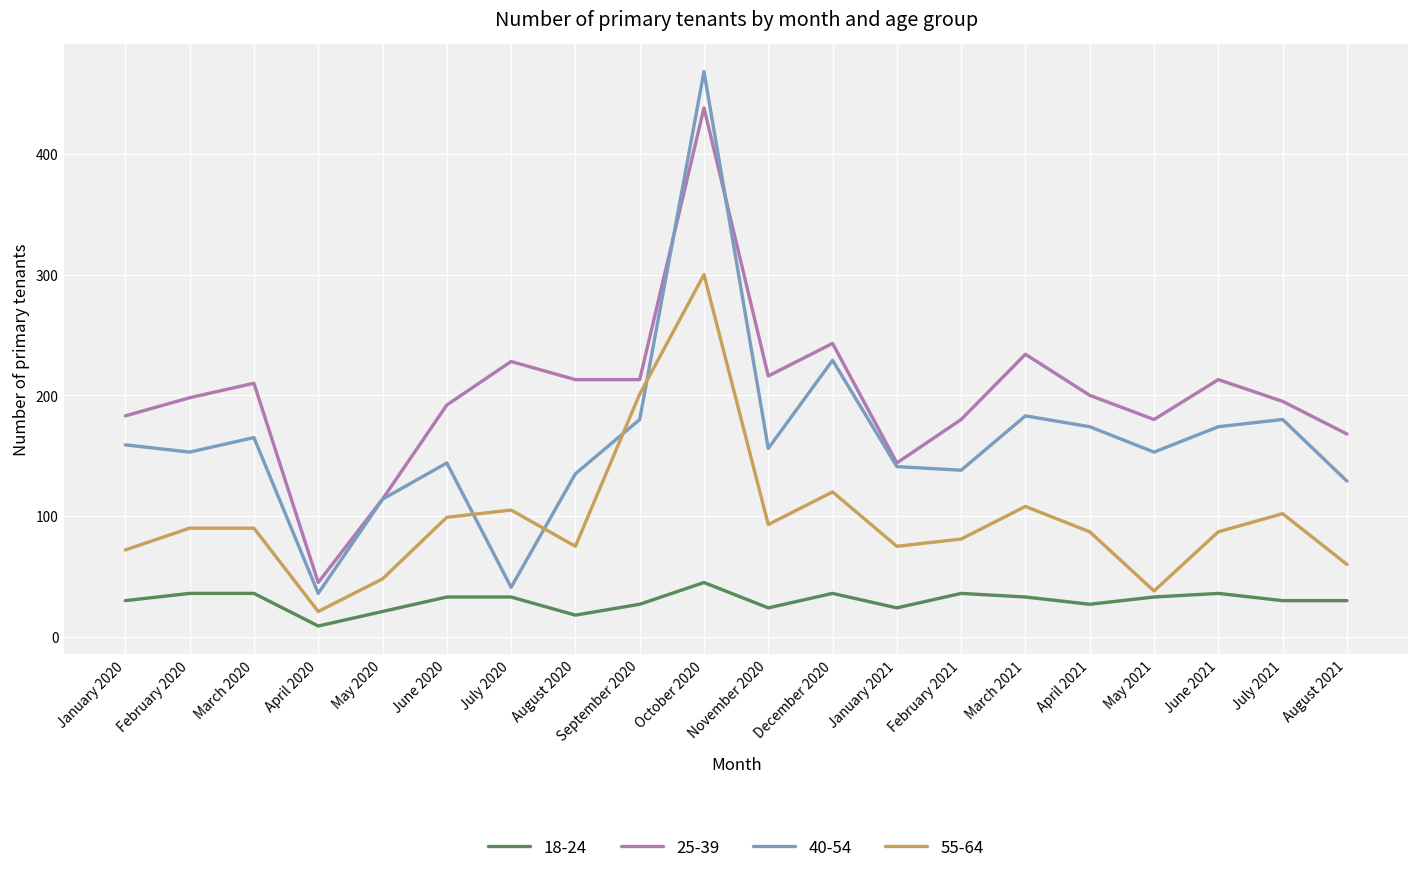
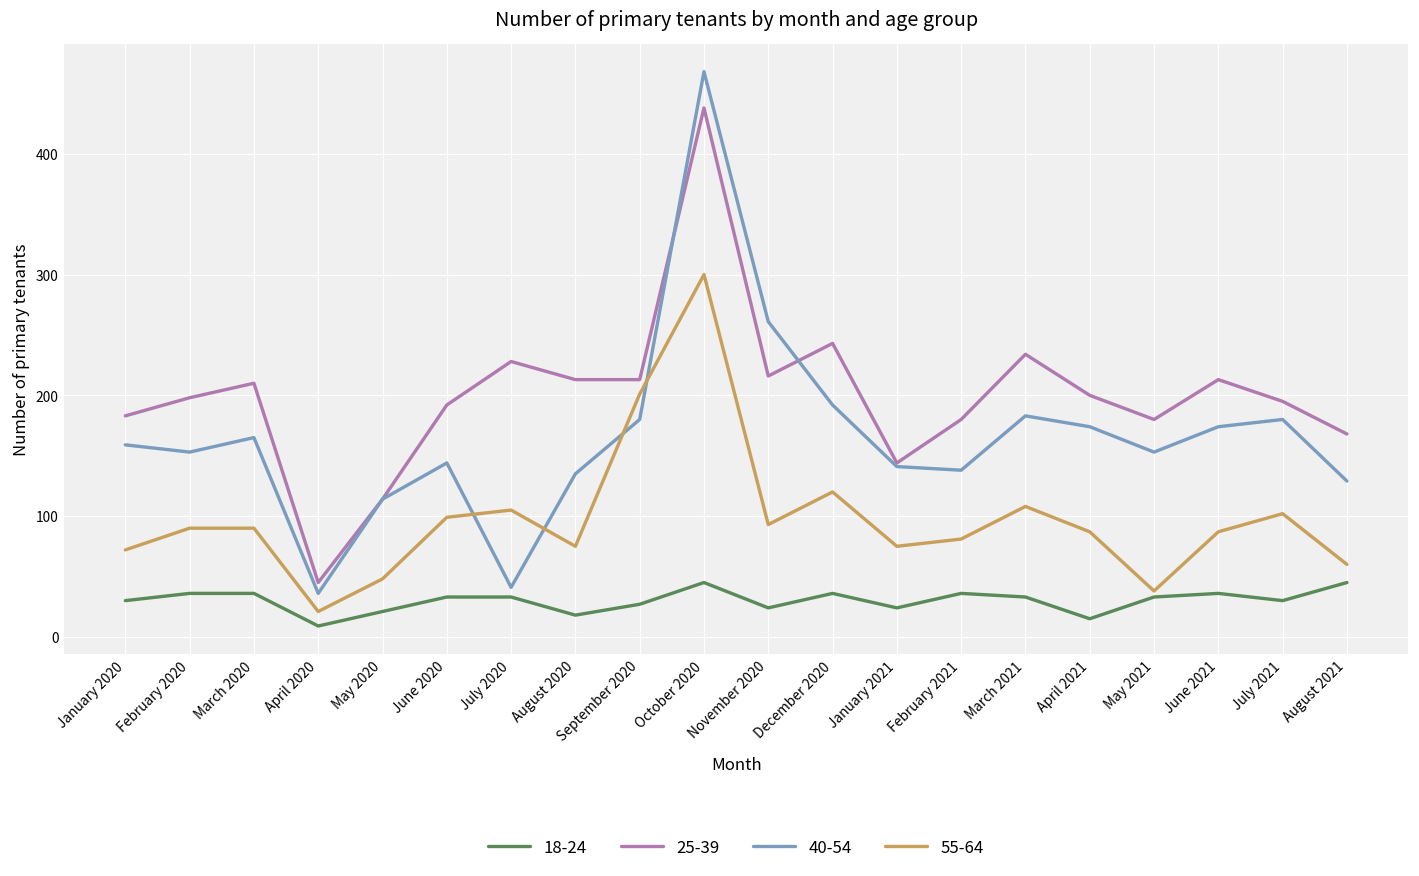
40-54, November 2020: 156 -> 261
40-54, December 2020: 229 -> 192
18-24, April 2021: 27 -> 15
18-24, August 2021: 30 -> 45
